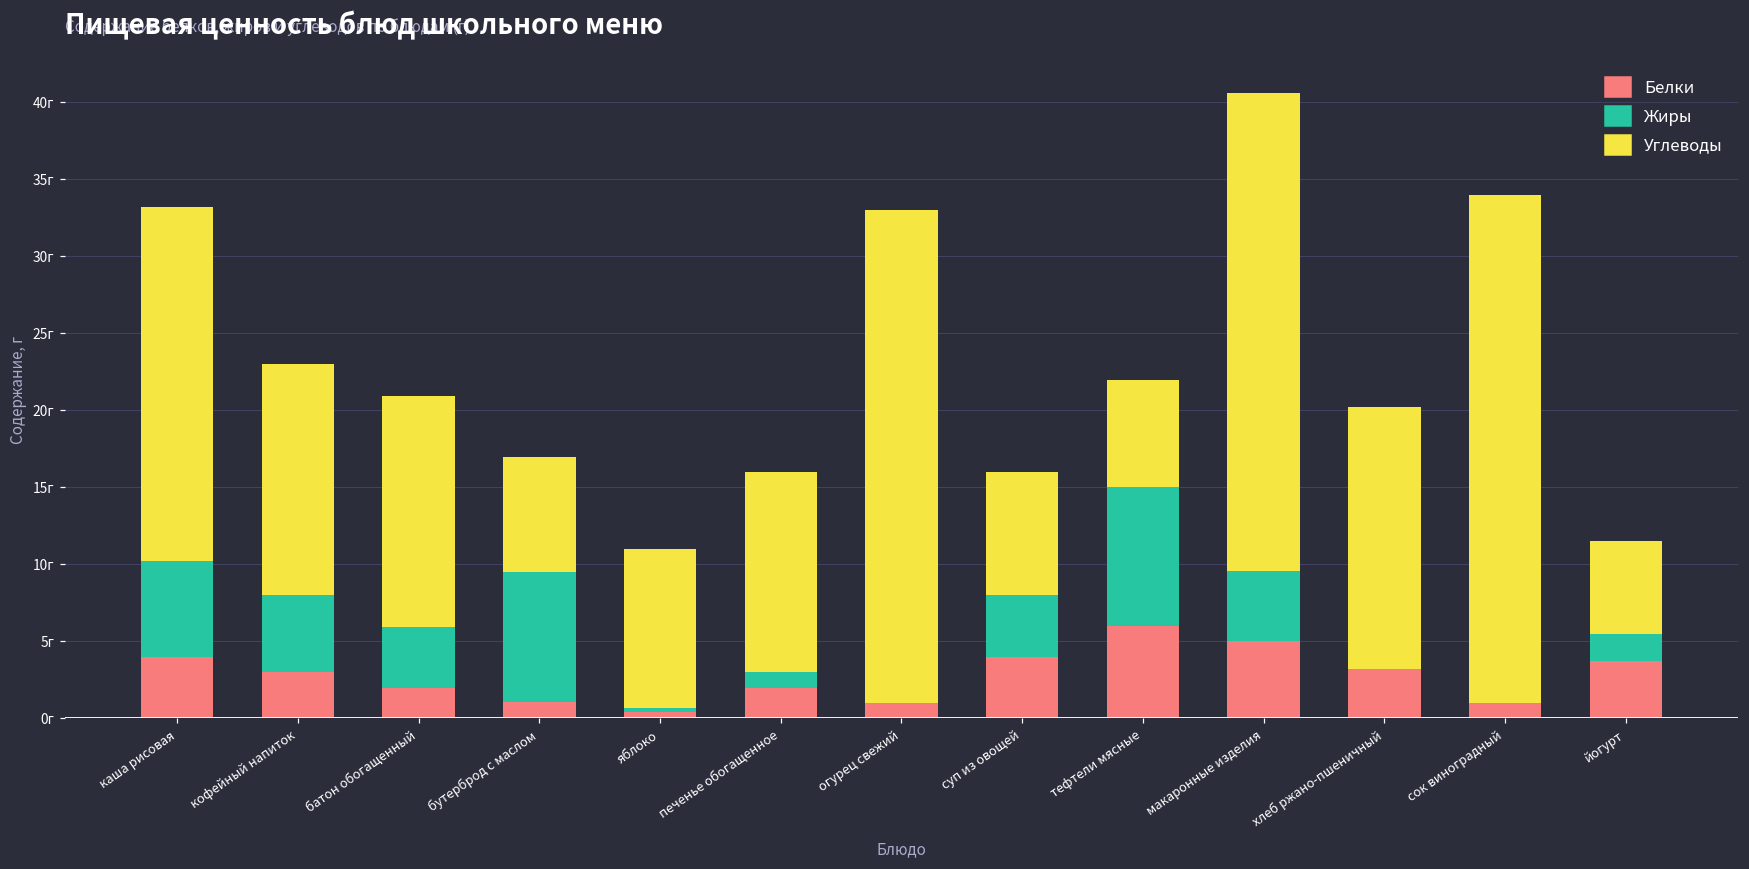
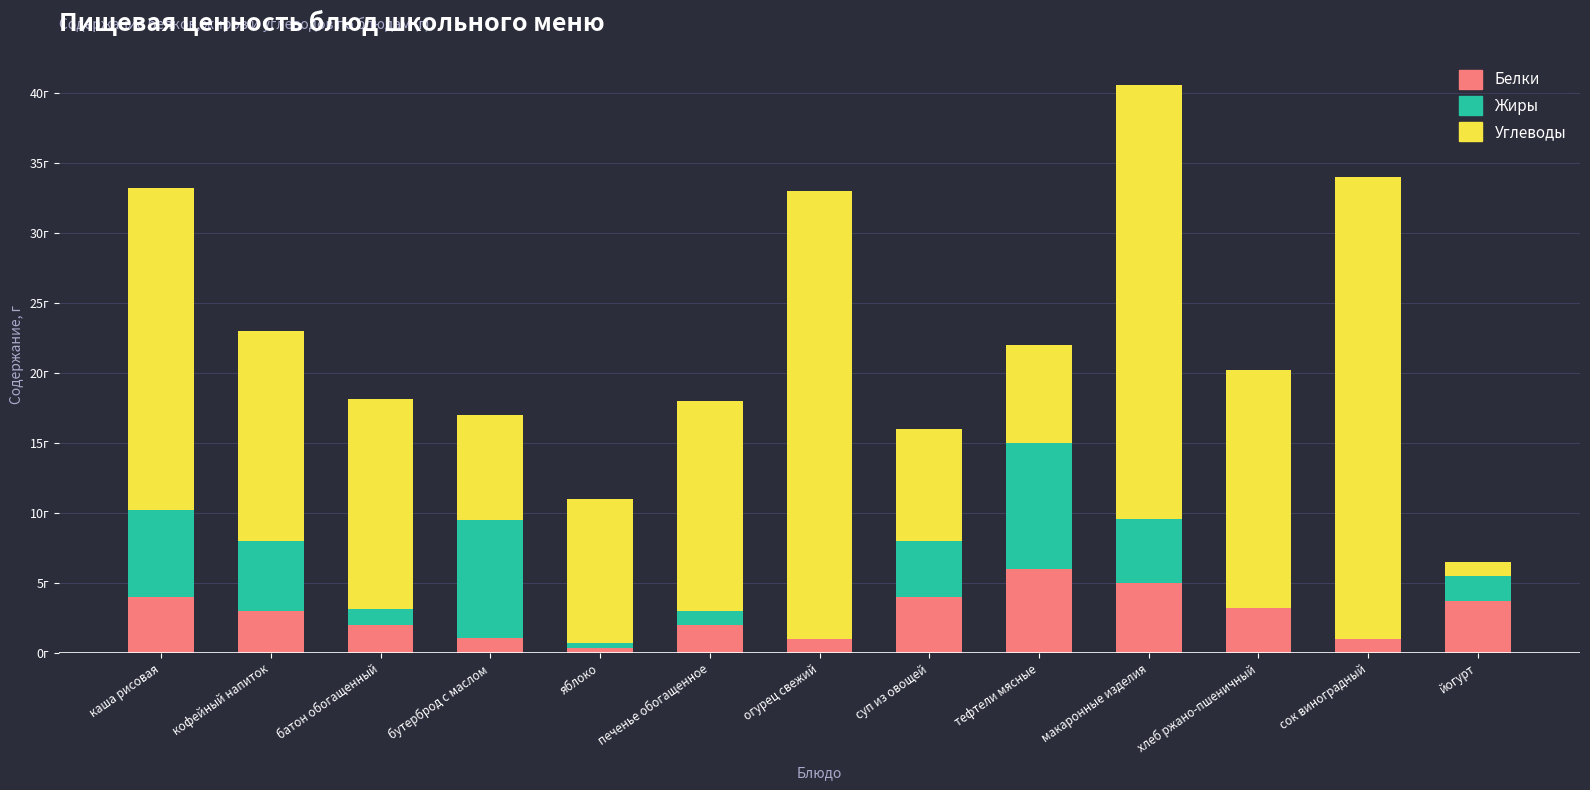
Жиры, батон обогащенный: 4.0г -> 1.2г
Углеводы, печенье обогащенное: 13г -> 15г
Углеводы, йогурт: 6г -> 1г
